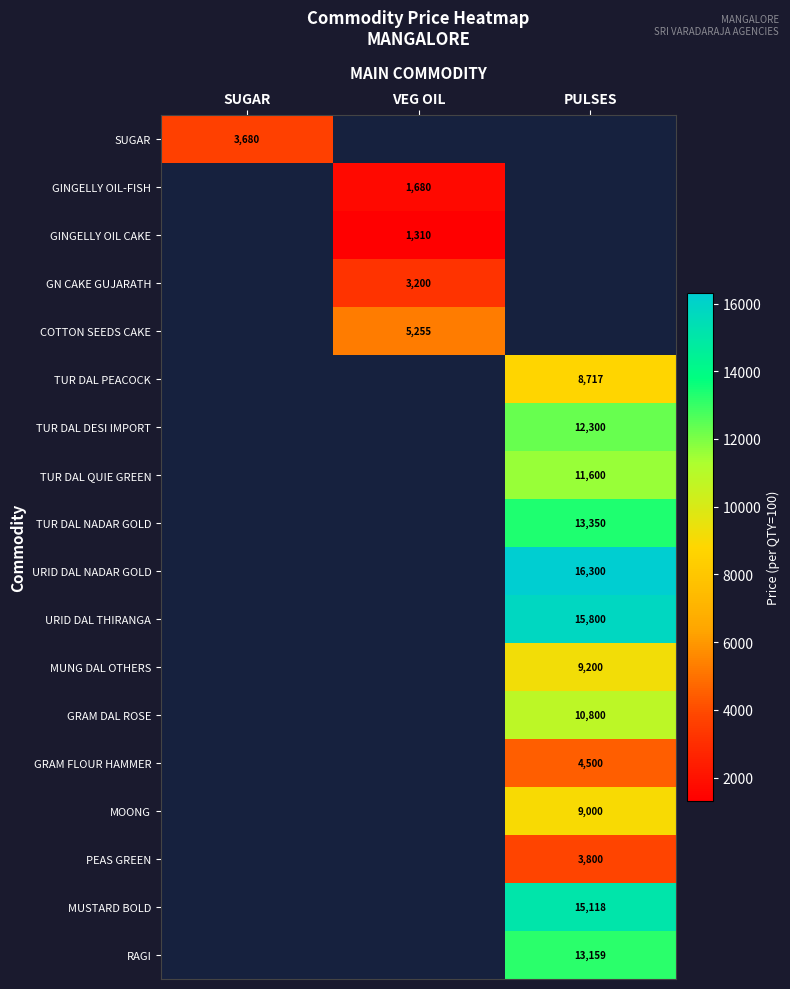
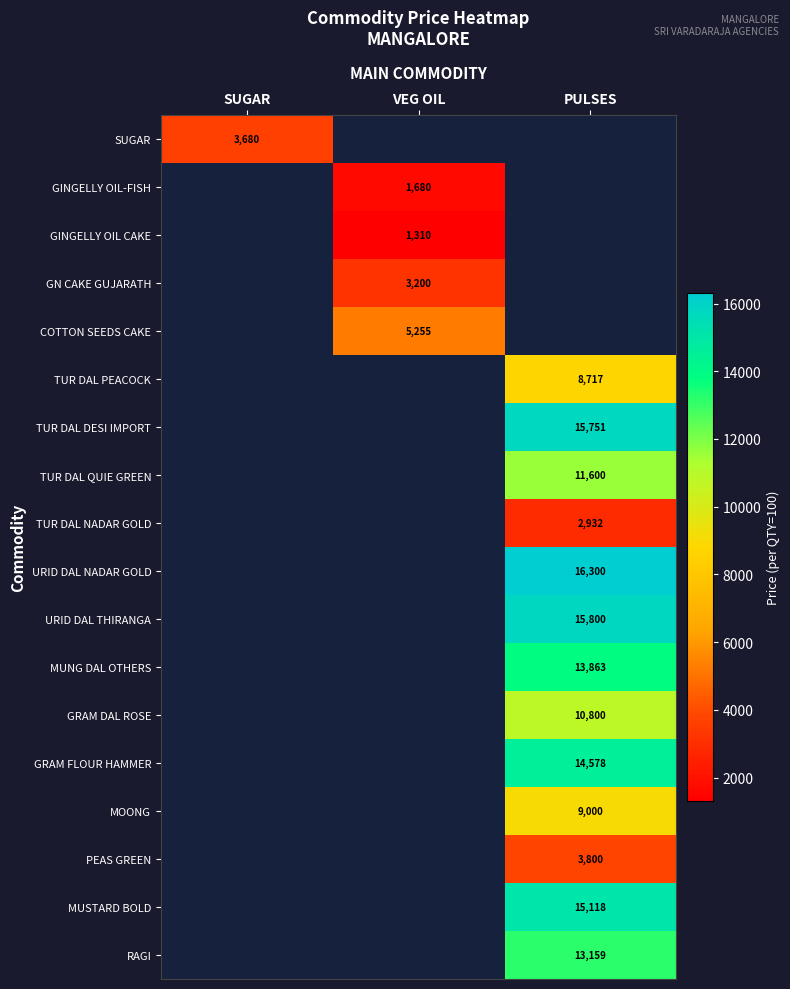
TUR DAL DESI IMPORT, PULSES: 12,300 -> 15,751
TUR DAL NADAR GOLD, PULSES: 13,350 -> 2,932
MUNG DAL OTHERS, PULSES: 9,200 -> 13,863
GRAM FLOUR HAMMER, PULSES: 4,500 -> 14,578
